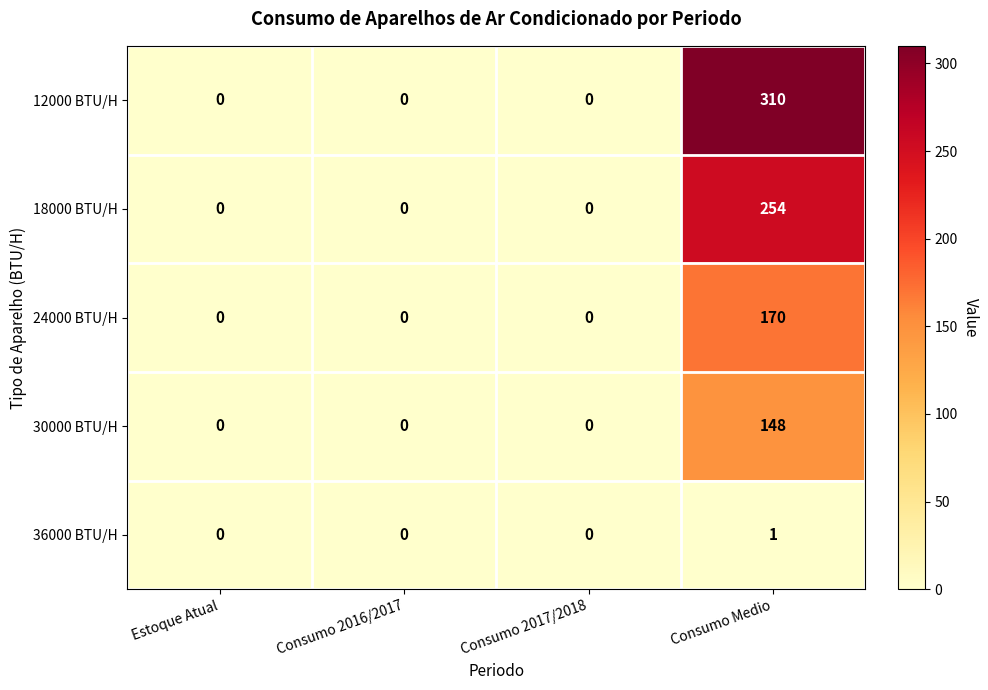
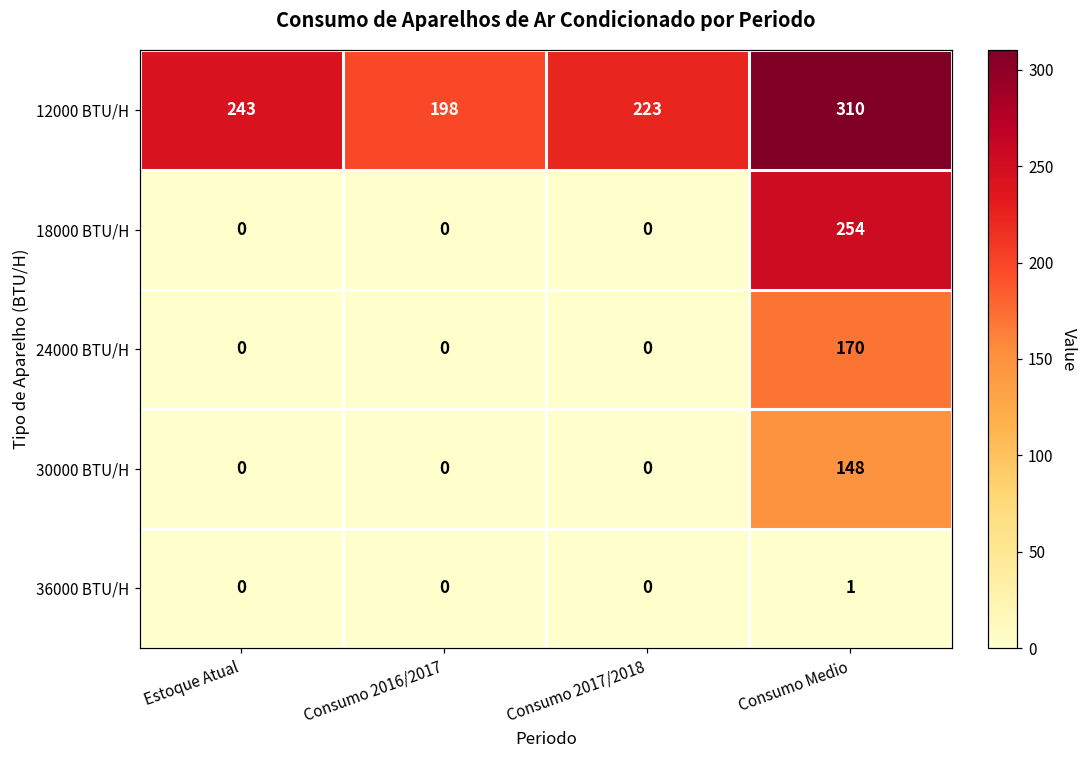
12000 BTU/H, Estoque Atual: 0 -> 243
12000 BTU/H, Consumo 2016/2017: 0 -> 198
12000 BTU/H, Consumo 2017/2018: 0 -> 223
